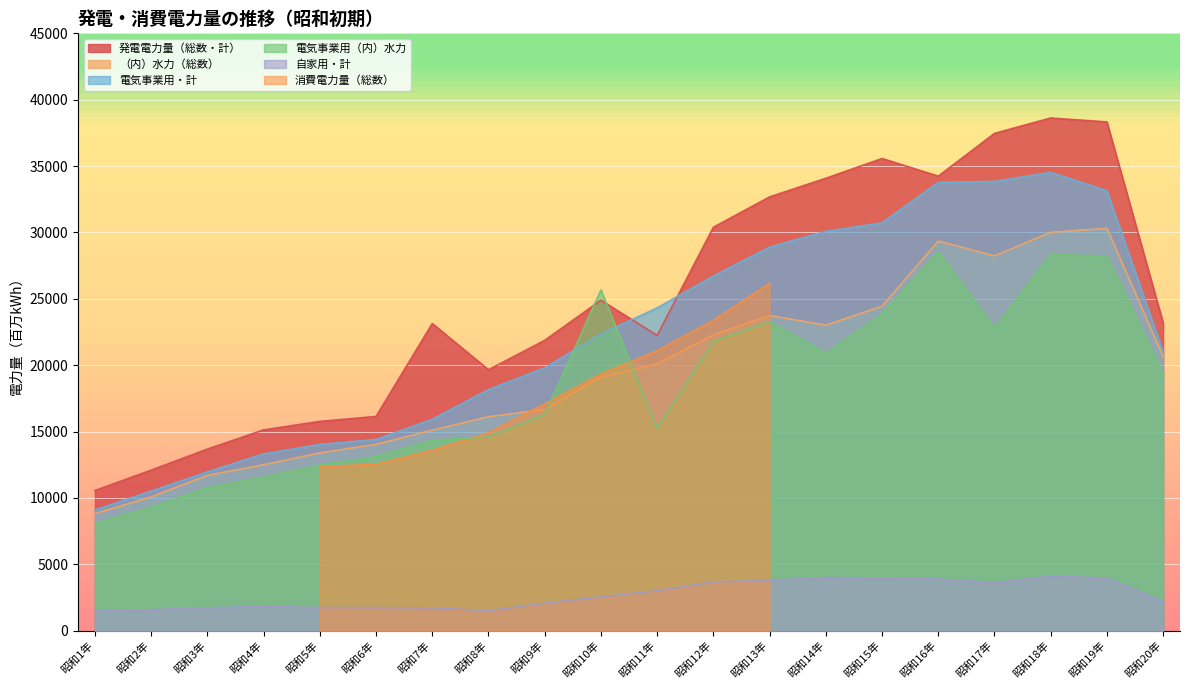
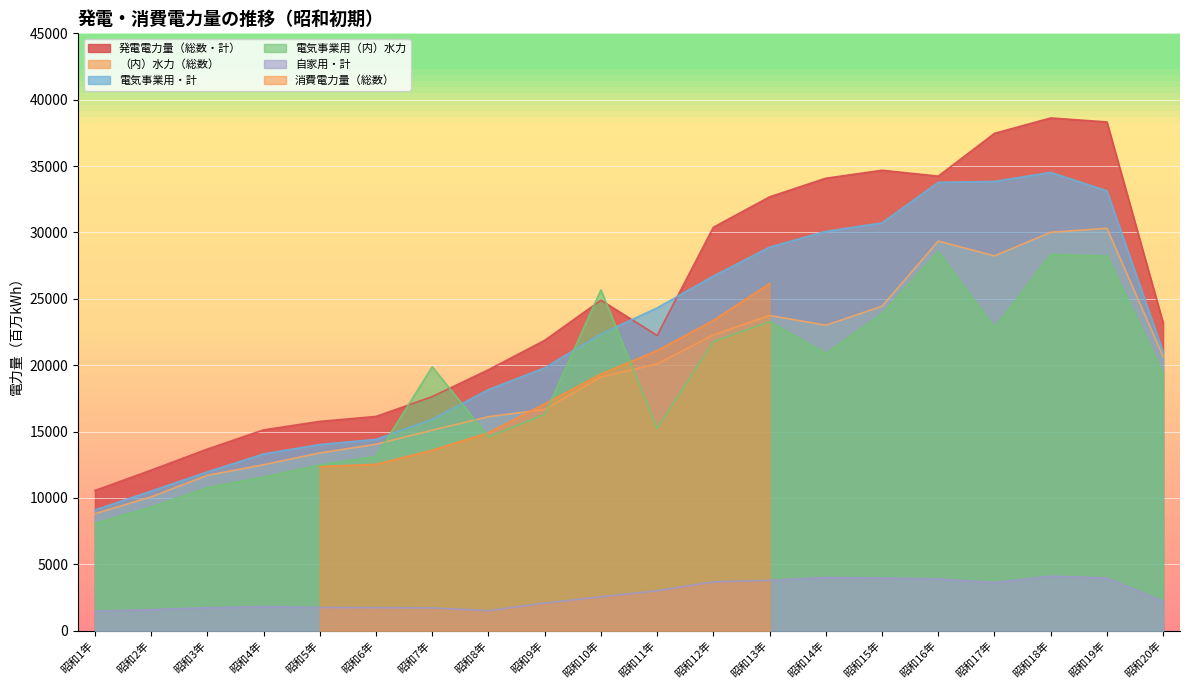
発電電力量（総数・計）, 昭和7年: 23100 -> 17600
電気事業用（内）水力, 昭和7年: 14300 -> 19900
発電電力量（総数・計）, 昭和15年: 35600 -> 34700
